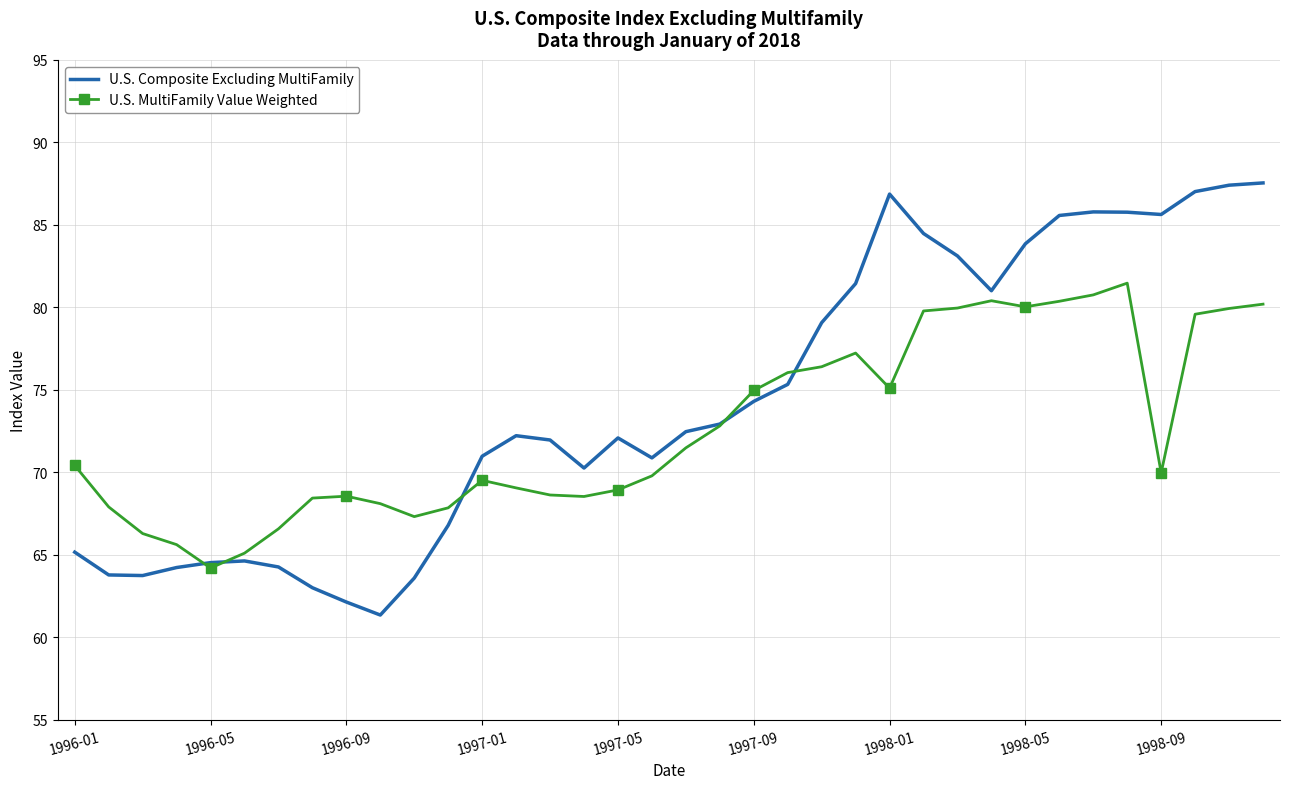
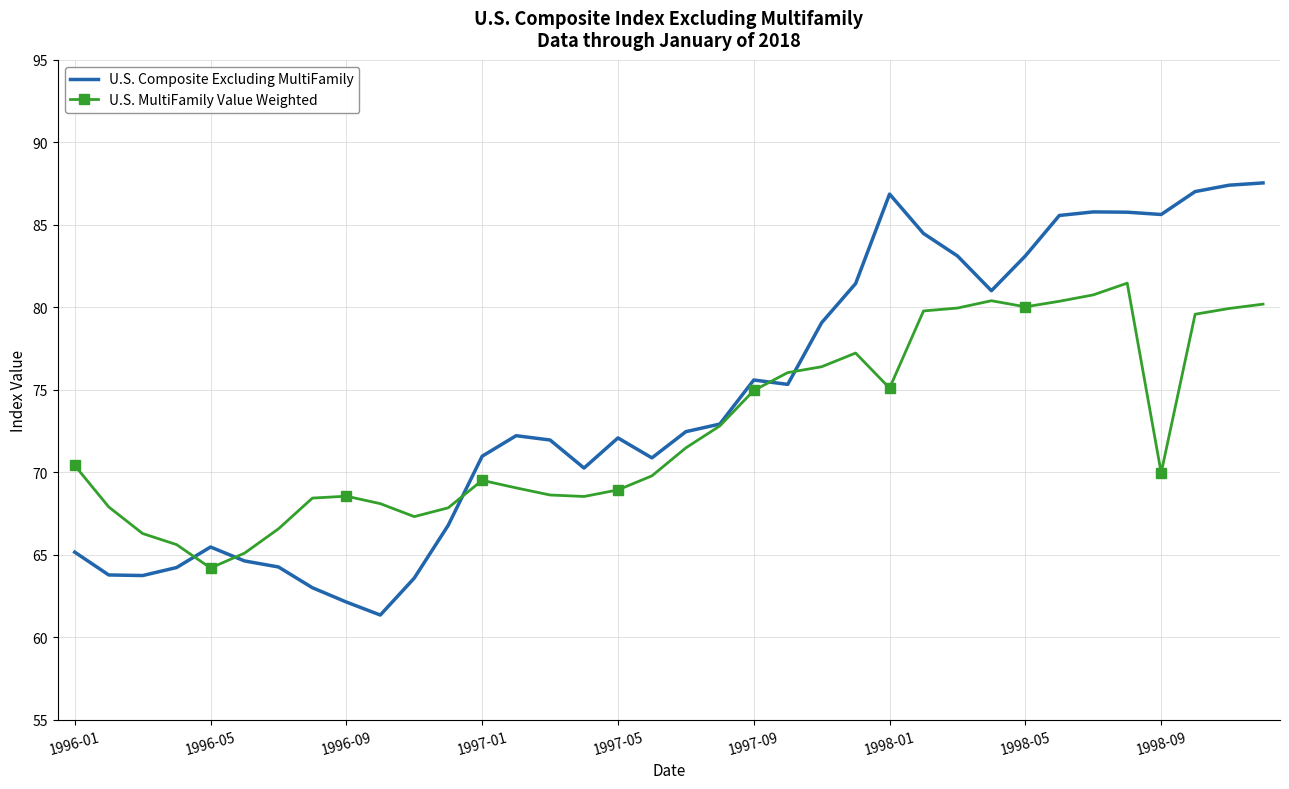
U.S. Composite Excluding MultiFamily, 1996-05: 64.5 -> 65.5
U.S. Composite Excluding MultiFamily, 1997-09: 74.3 -> 75.6
U.S. Composite Excluding MultiFamily, 1998-05: 83.9 -> 83.1
